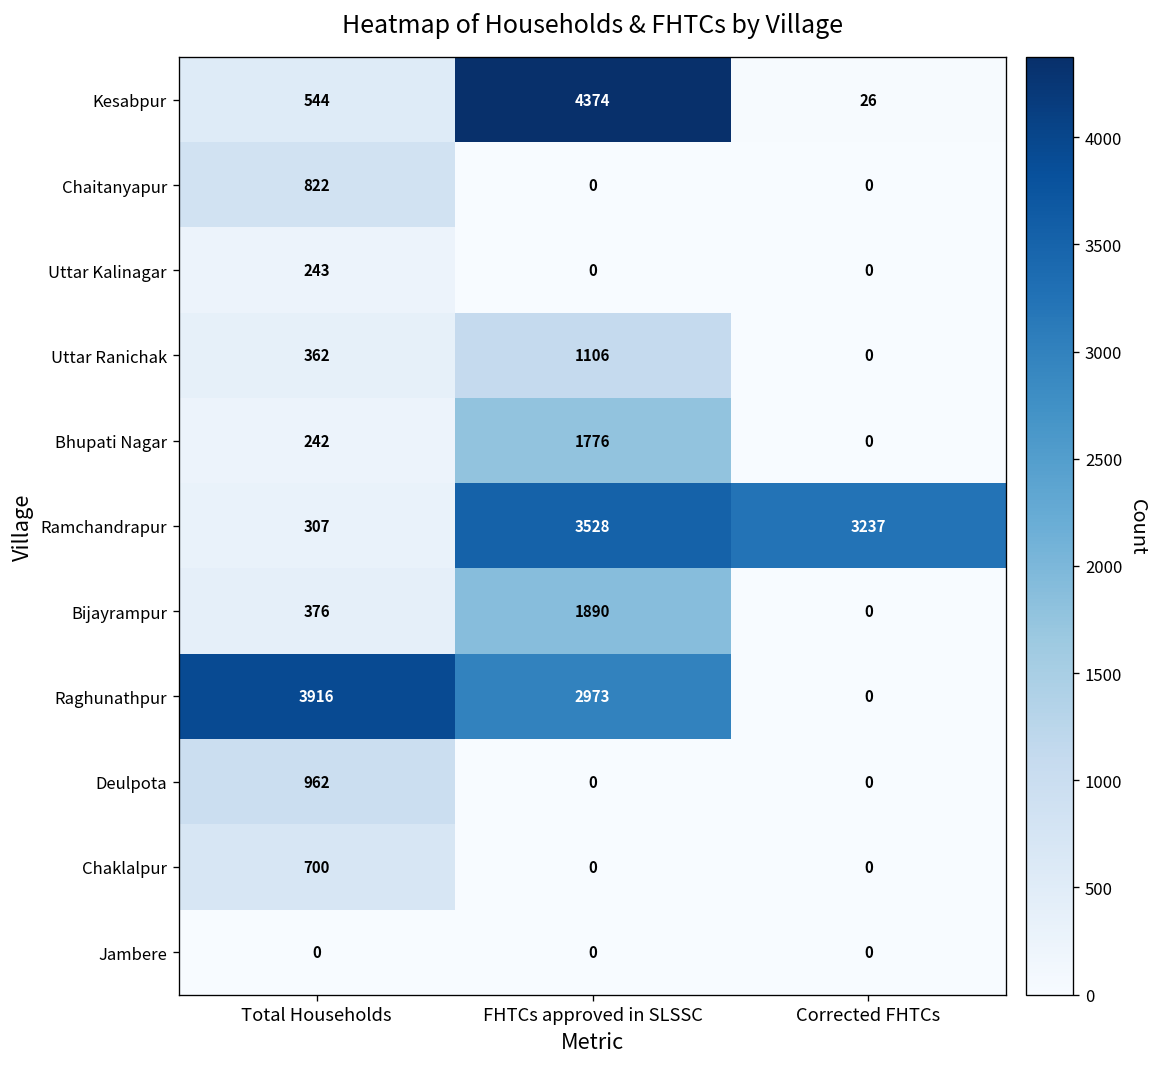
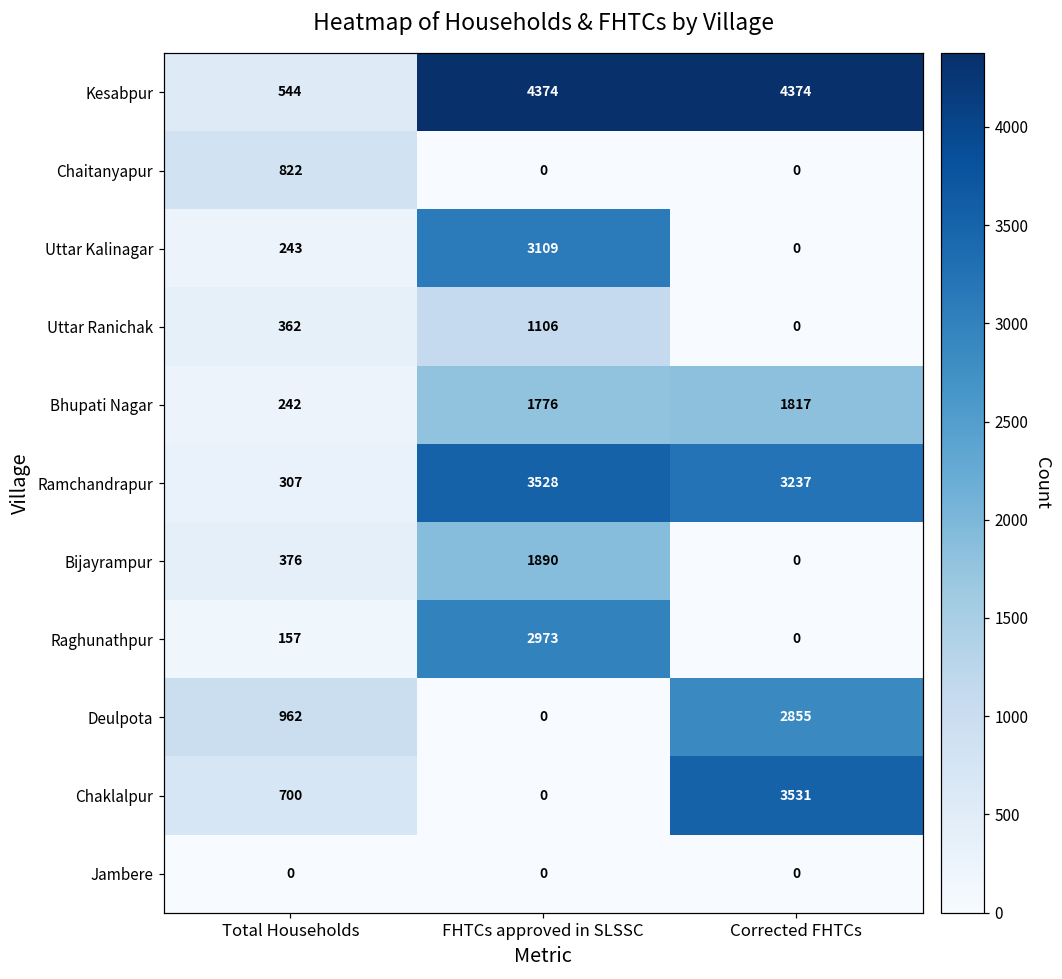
Kesabpur, Corrected FHTCs: 26 -> 4374
Uttar Kalinagar, FHTCs approved in SLSSC: 0 -> 3109
Bhupati Nagar, Corrected FHTCs: 0 -> 1817
Raghunathpur, Total Households: 3916 -> 157
Deulpota, Corrected FHTCs: 0 -> 2855
Chaklalpur, Corrected FHTCs: 0 -> 3531
